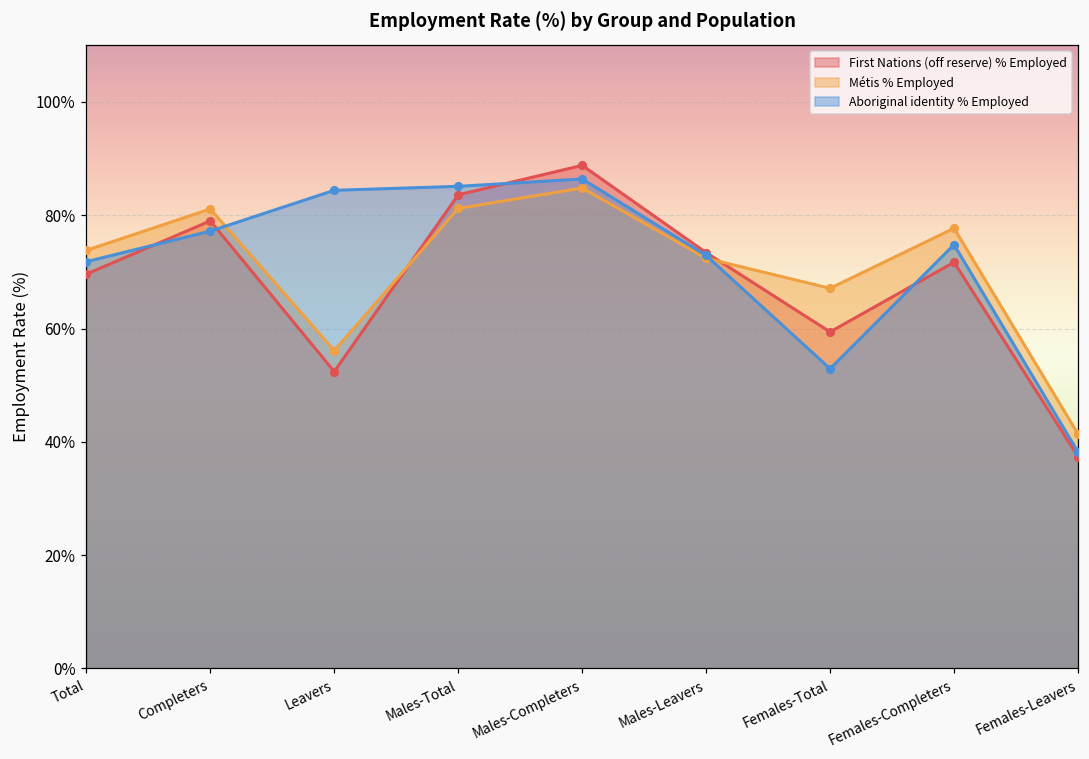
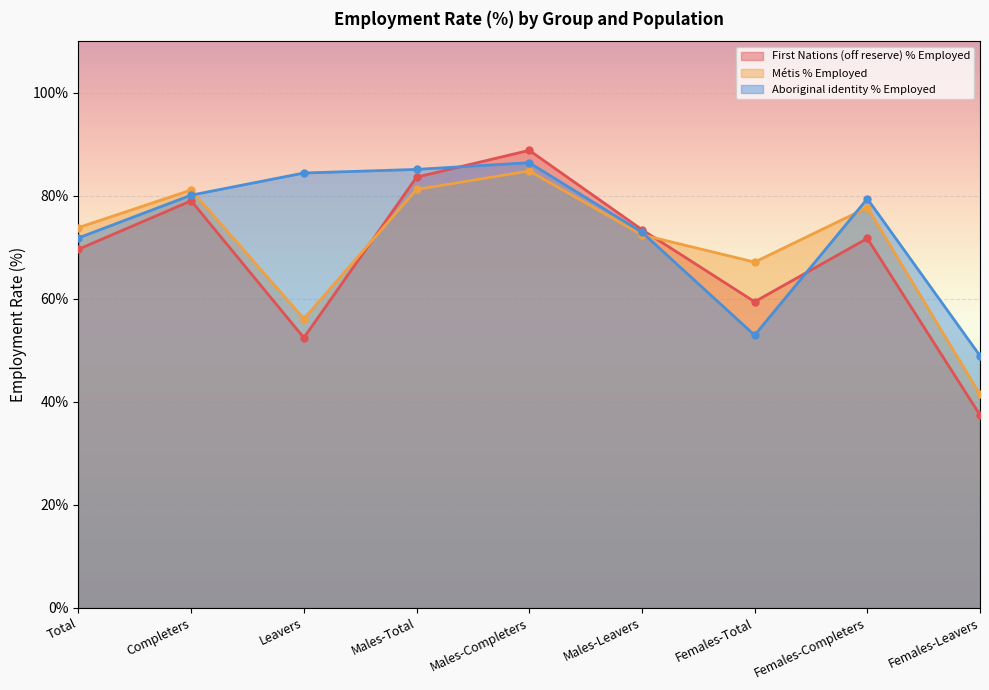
Aboriginal identity % Employed, Completers: 77% -> 80%
Aboriginal identity % Employed, Females-Completers: 75% -> 79%
Aboriginal identity % Employed, Females-Leavers: 38% -> 49%
